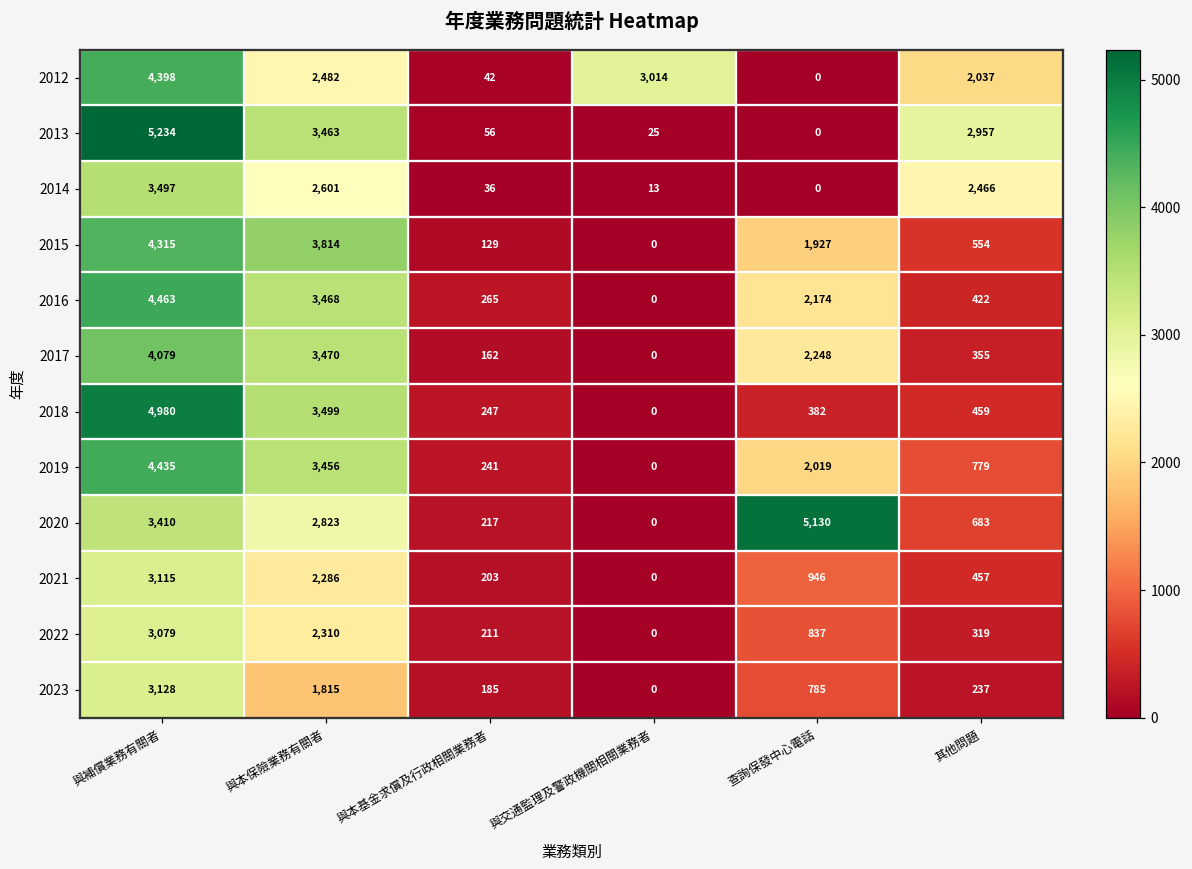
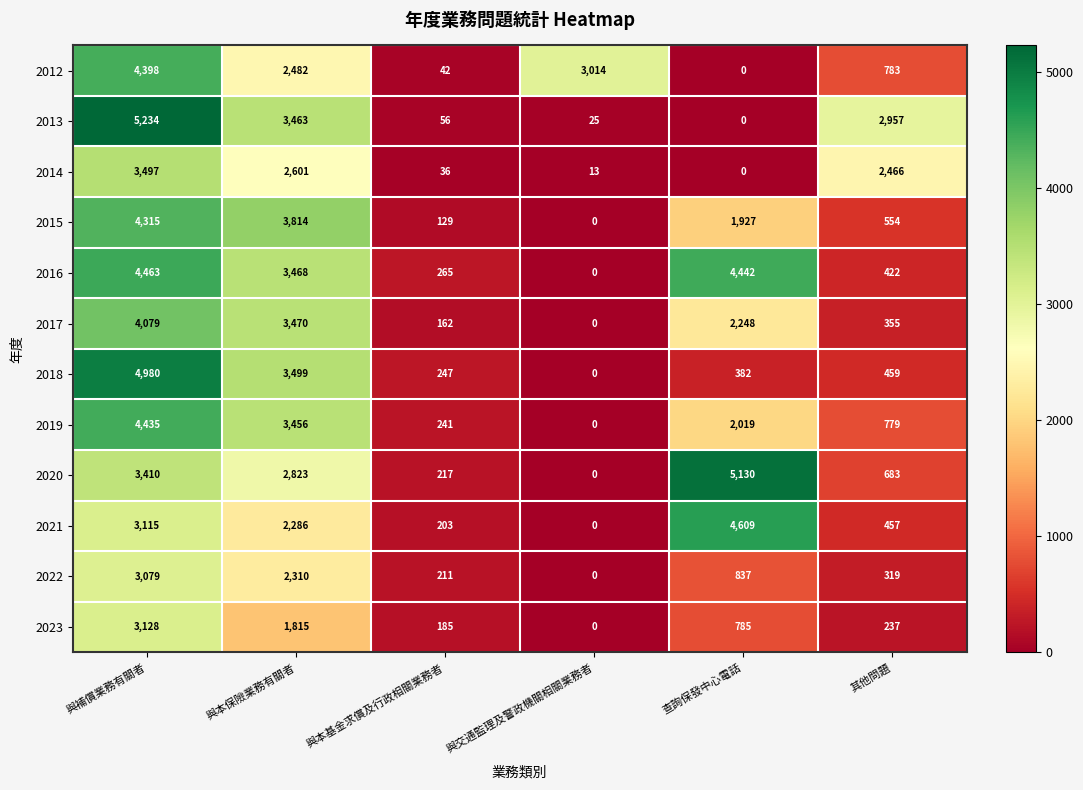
2012, 其他問題: 2,037 -> 783
2016, 查詢保發中心電話: 2,174 -> 4,442
2021, 查詢保發中心電話: 946 -> 4,609
